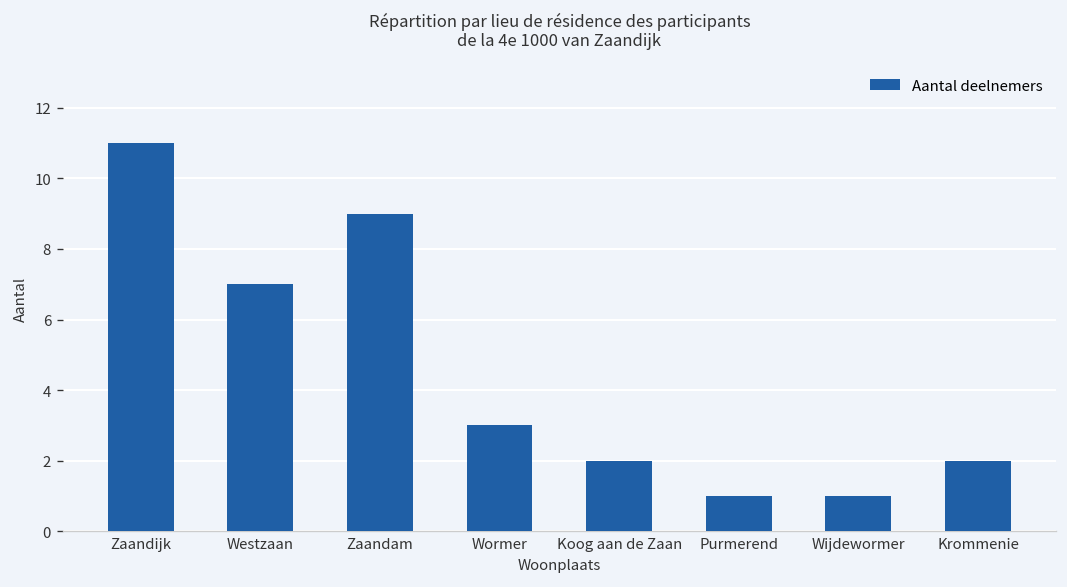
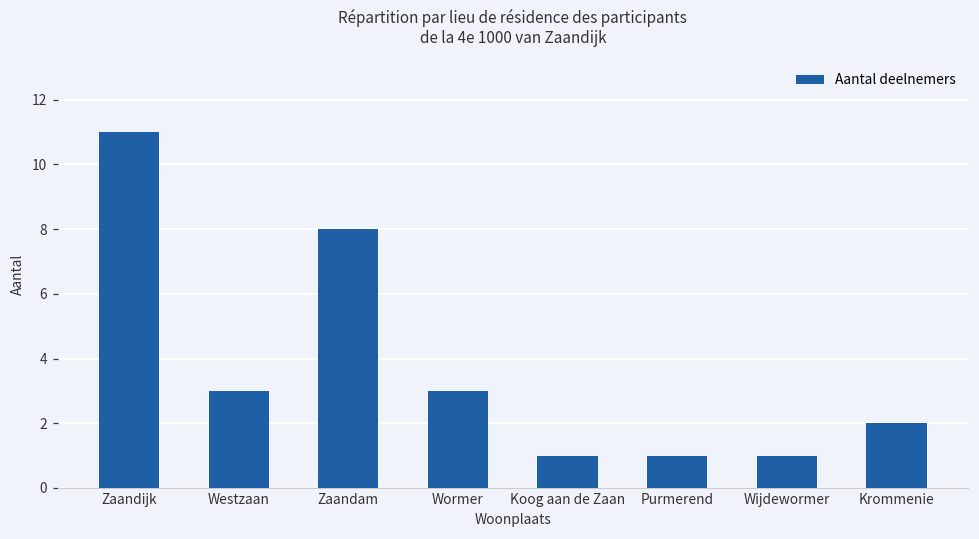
Westzaan: 7 -> 3
Zaandam: 9 -> 8
Koog aan de Zaan: 2 -> 1
